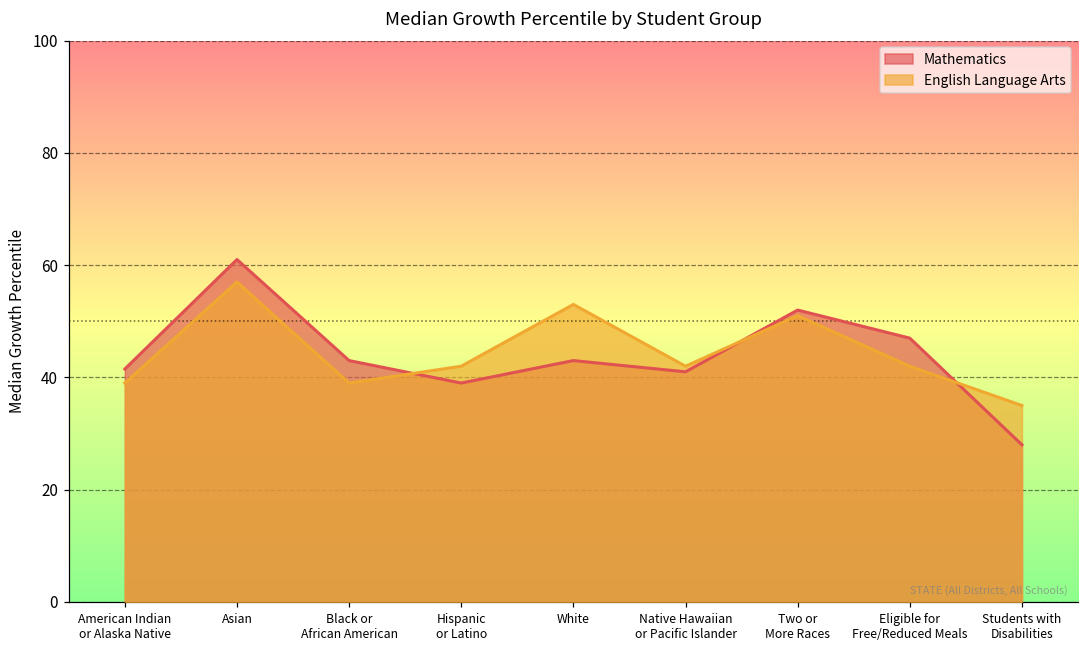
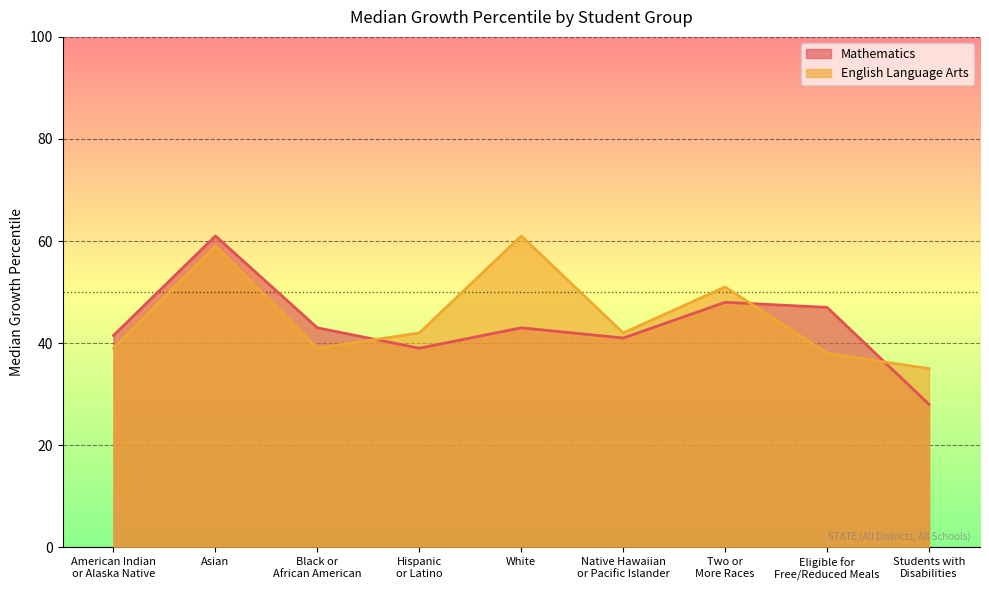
English Language Arts, Asian: 57 -> 59
English Language Arts, White: 53 -> 61
Mathematics, Two or More Races: 52 -> 48
English Language Arts, Eligible for Free/Reduced Meals: 42 -> 38
